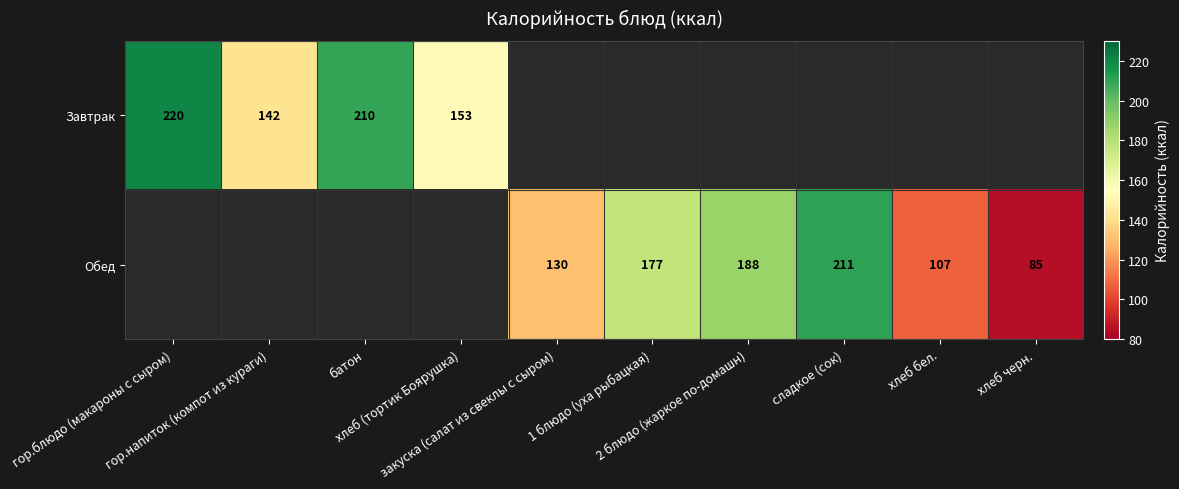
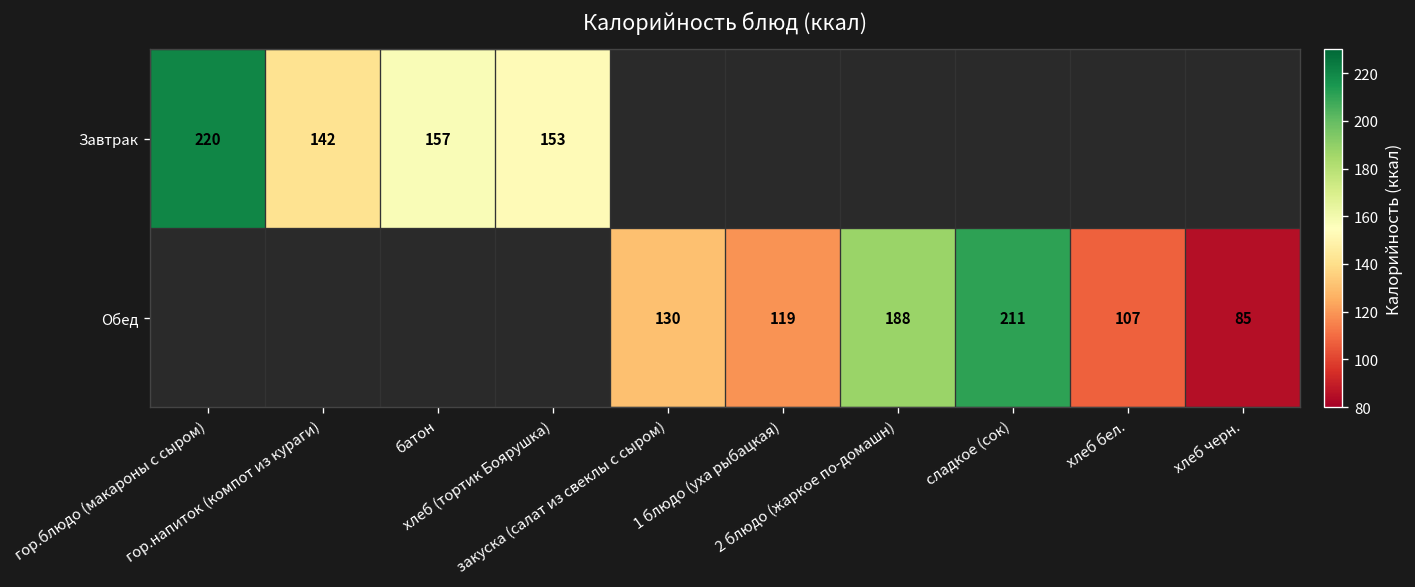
Завтрак, батон: 210 -> 157
Обед, 1 блюдо (уха рыбацкая): 177 -> 119
